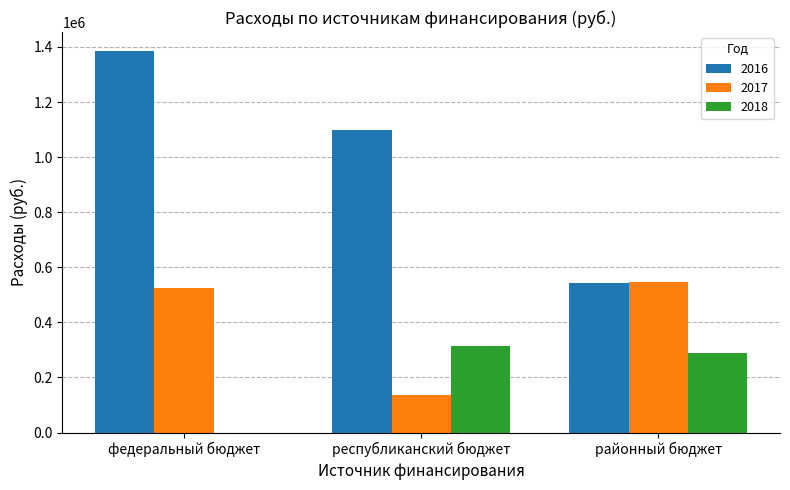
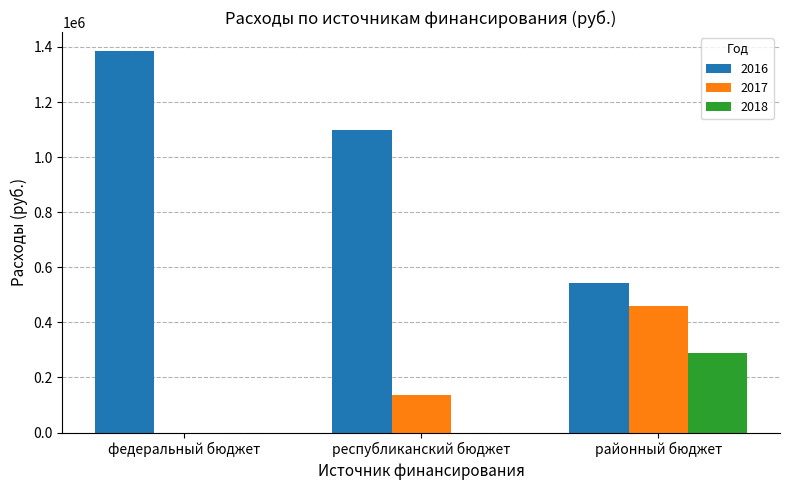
2017, федеральный бюджет: 530000 -> 0
2018, республиканский бюджет: 320000 -> 0
2017, районный бюджет: 550000 -> 460000
